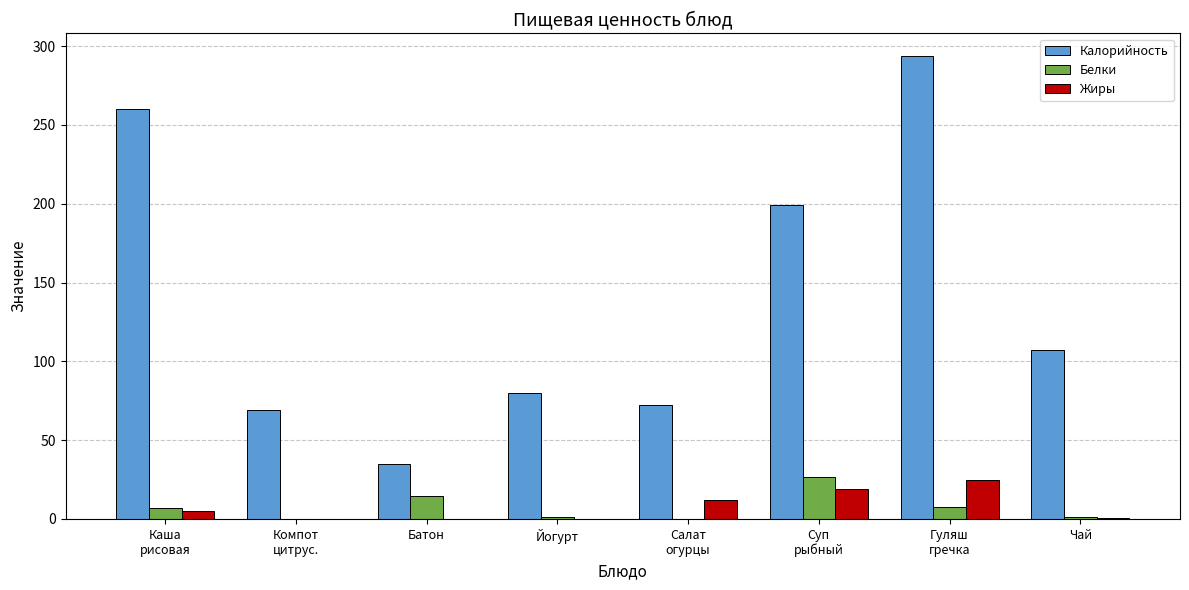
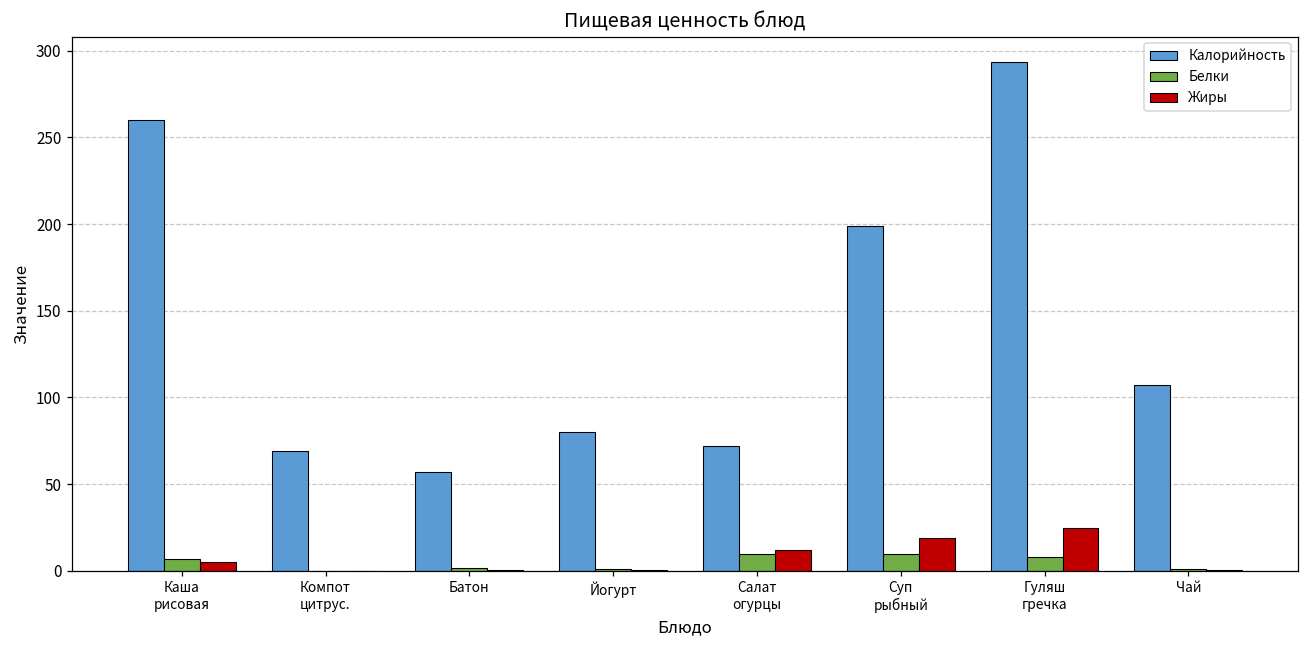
Калорийность, Батон: 35 -> 57
Белки, Батон: 15 -> 2
Белки, Салат огурцы: 0 -> 10
Белки, Суп рыбный: 27 -> 10
